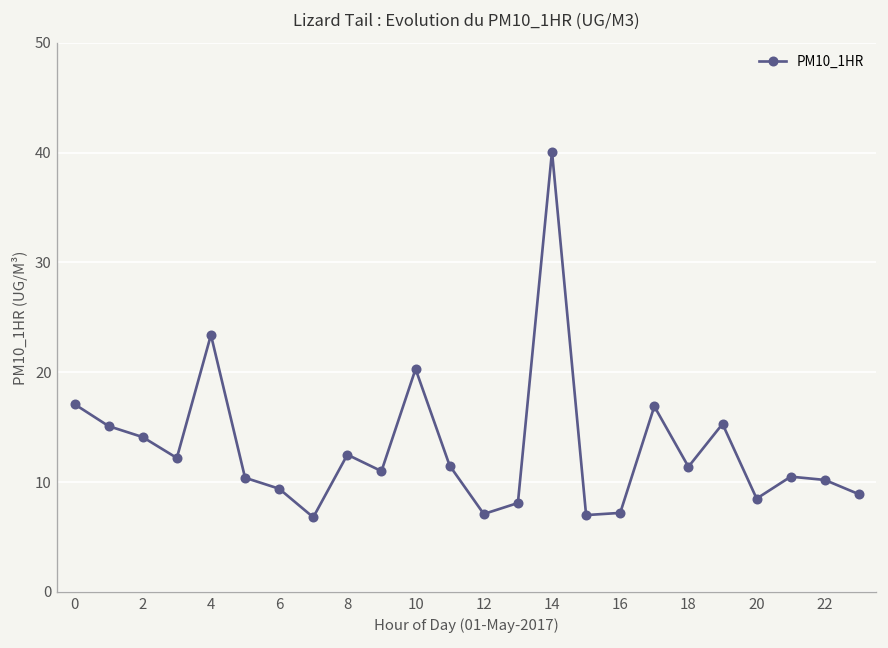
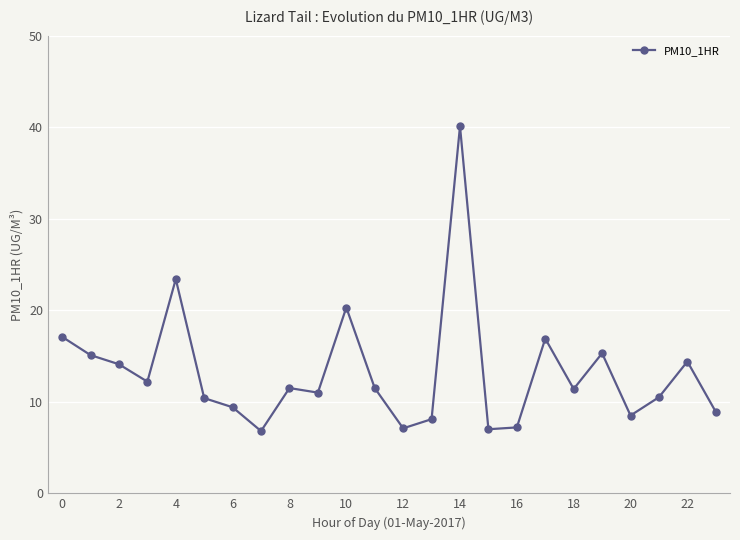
8: 13 -> 12
22: 10 -> 14
